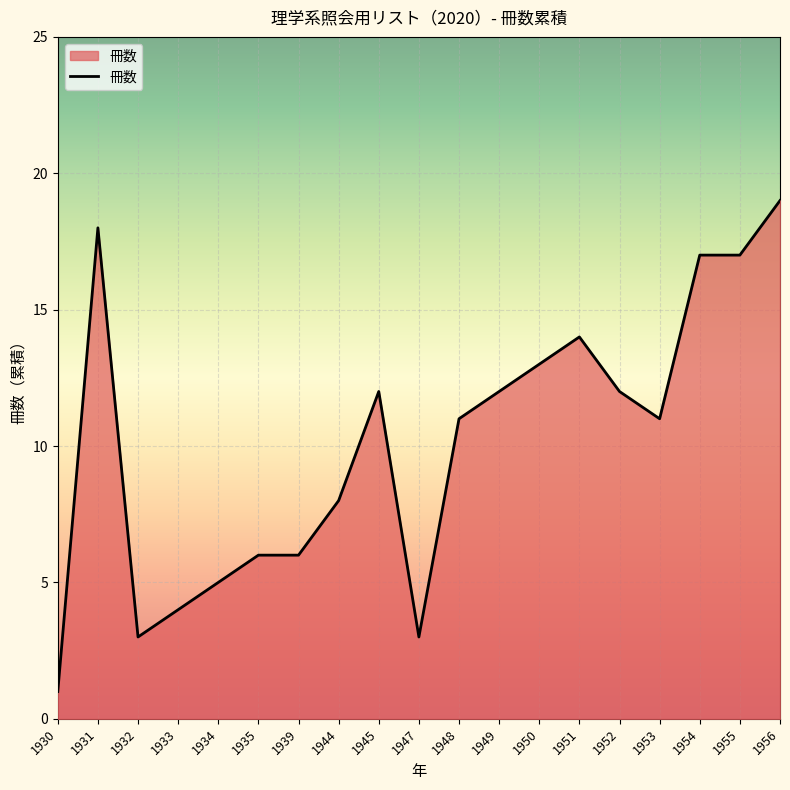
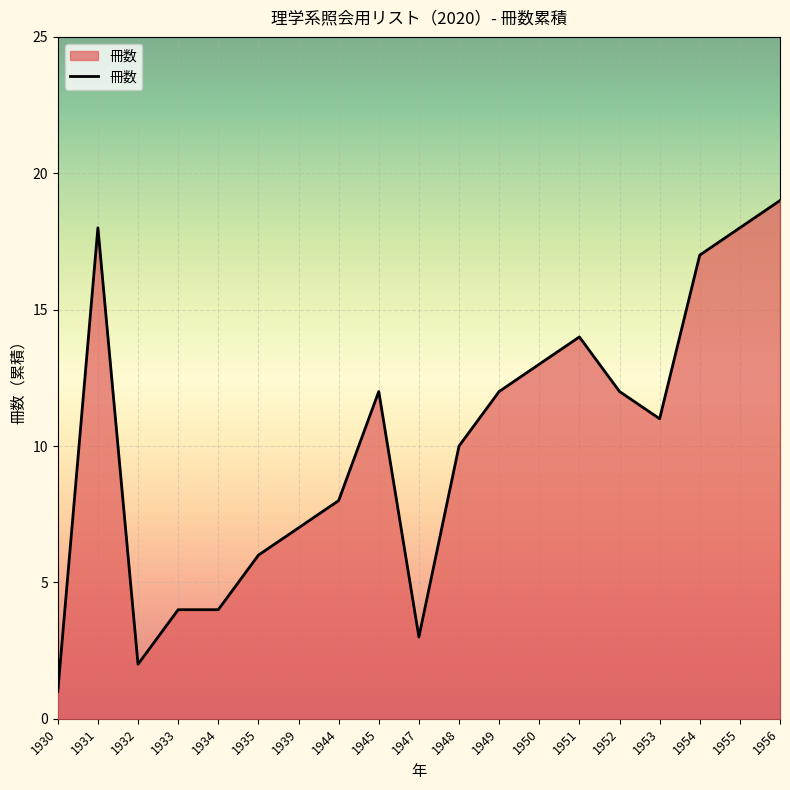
1932: 3 -> 2
1934: 5 -> 4
1939: 6 -> 7
1948: 11 -> 10
1955: 17 -> 18
